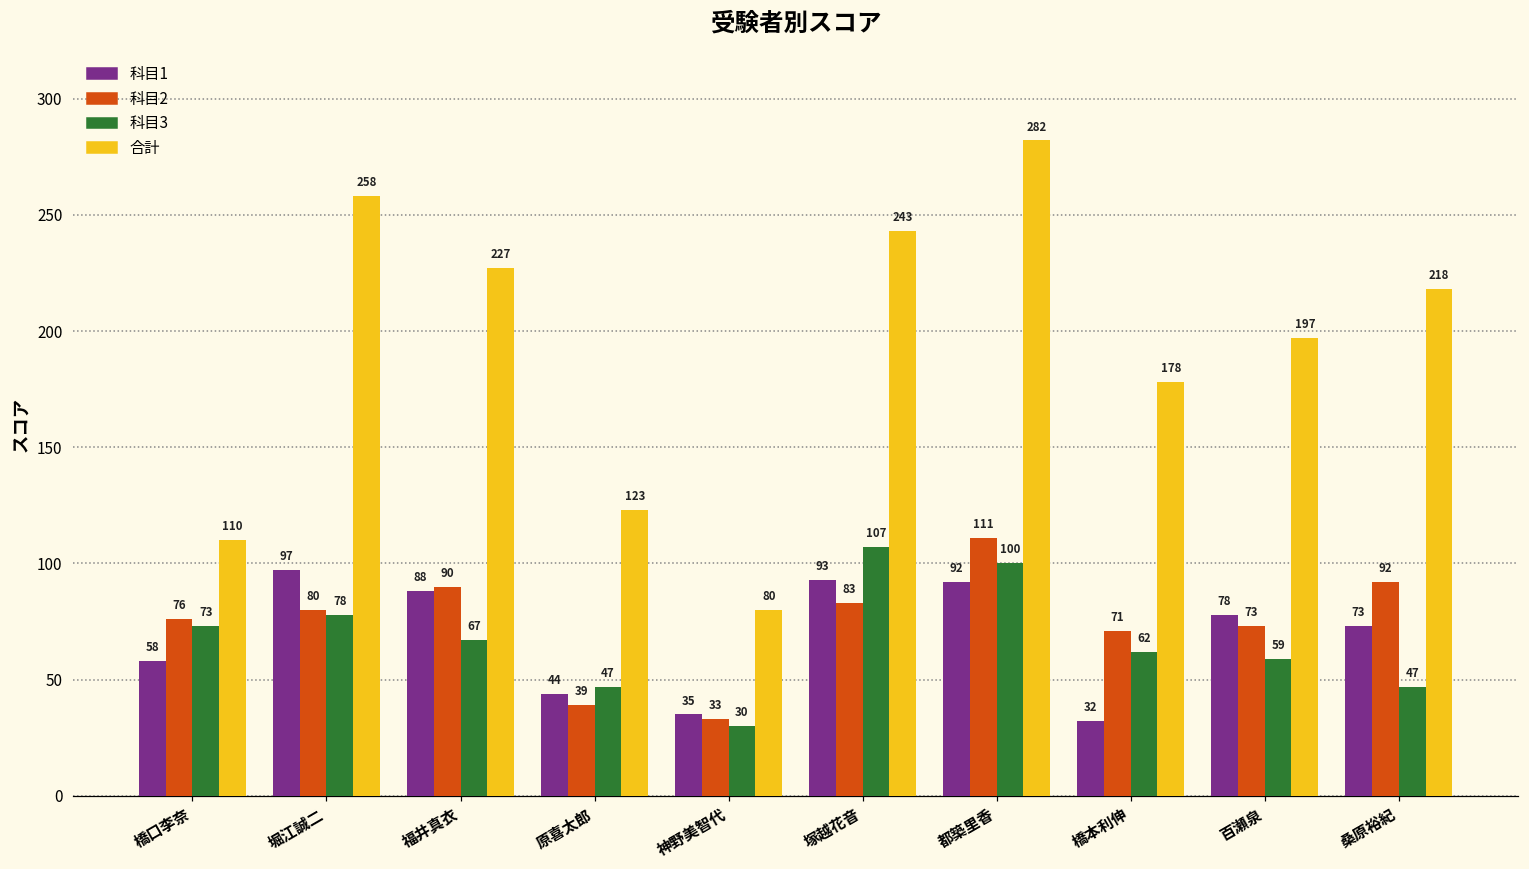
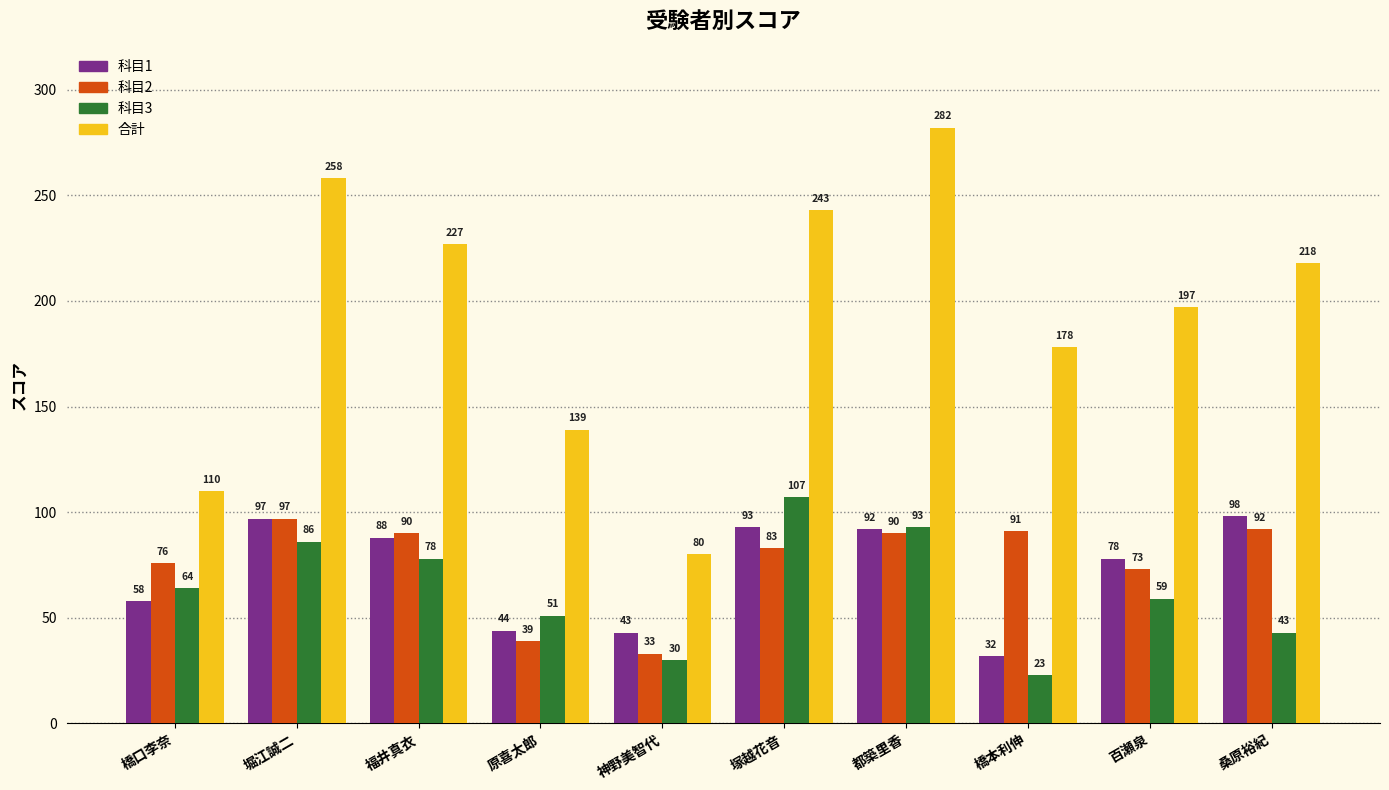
科目3, 橋口李奈: 73 -> 64
科目2, 堀江誠二: 80 -> 97
科目3, 堀江誠二: 78 -> 86
科目3, 福井真衣: 67 -> 78
科目3, 原喜太郎: 47 -> 51
合計, 原喜太郎: 123 -> 139
科目1, 神野美智代: 35 -> 43
科目2, 都築里香: 111 -> 90
科目3, 都築里香: 100 -> 93
科目2, 橋本利伸: 71 -> 91
科目3, 橋本利伸: 62 -> 23
科目1, 桑原裕紀: 73 -> 98
科目3, 桑原裕紀: 47 -> 43
